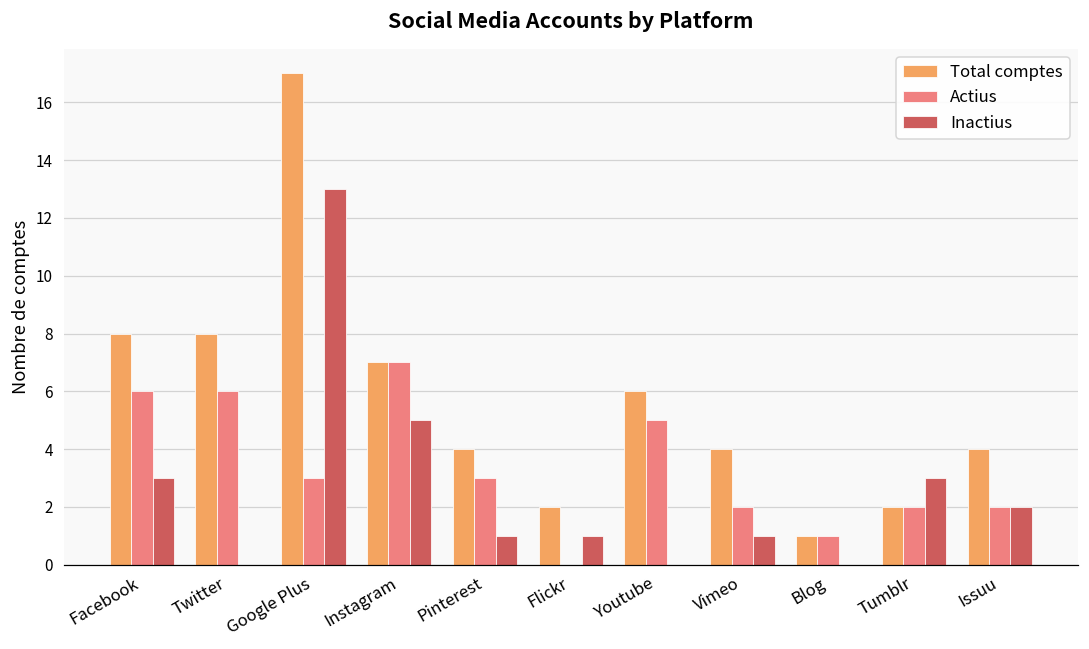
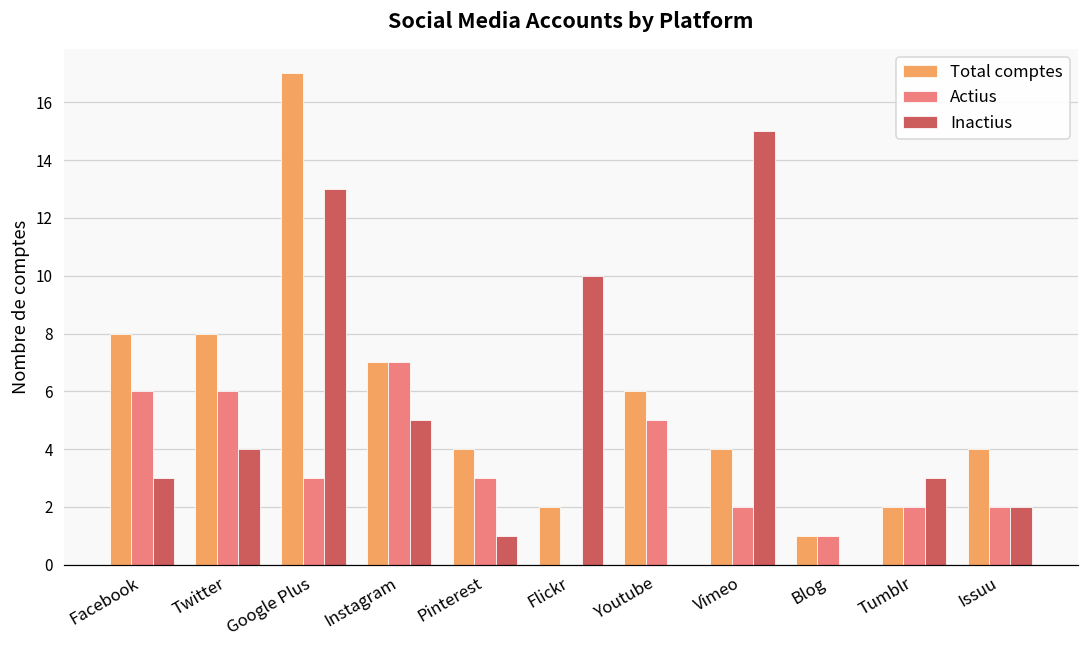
Inactius, Twitter: 0 -> 4
Inactius, Flickr: 1 -> 10
Inactius, Vimeo: 1 -> 15
